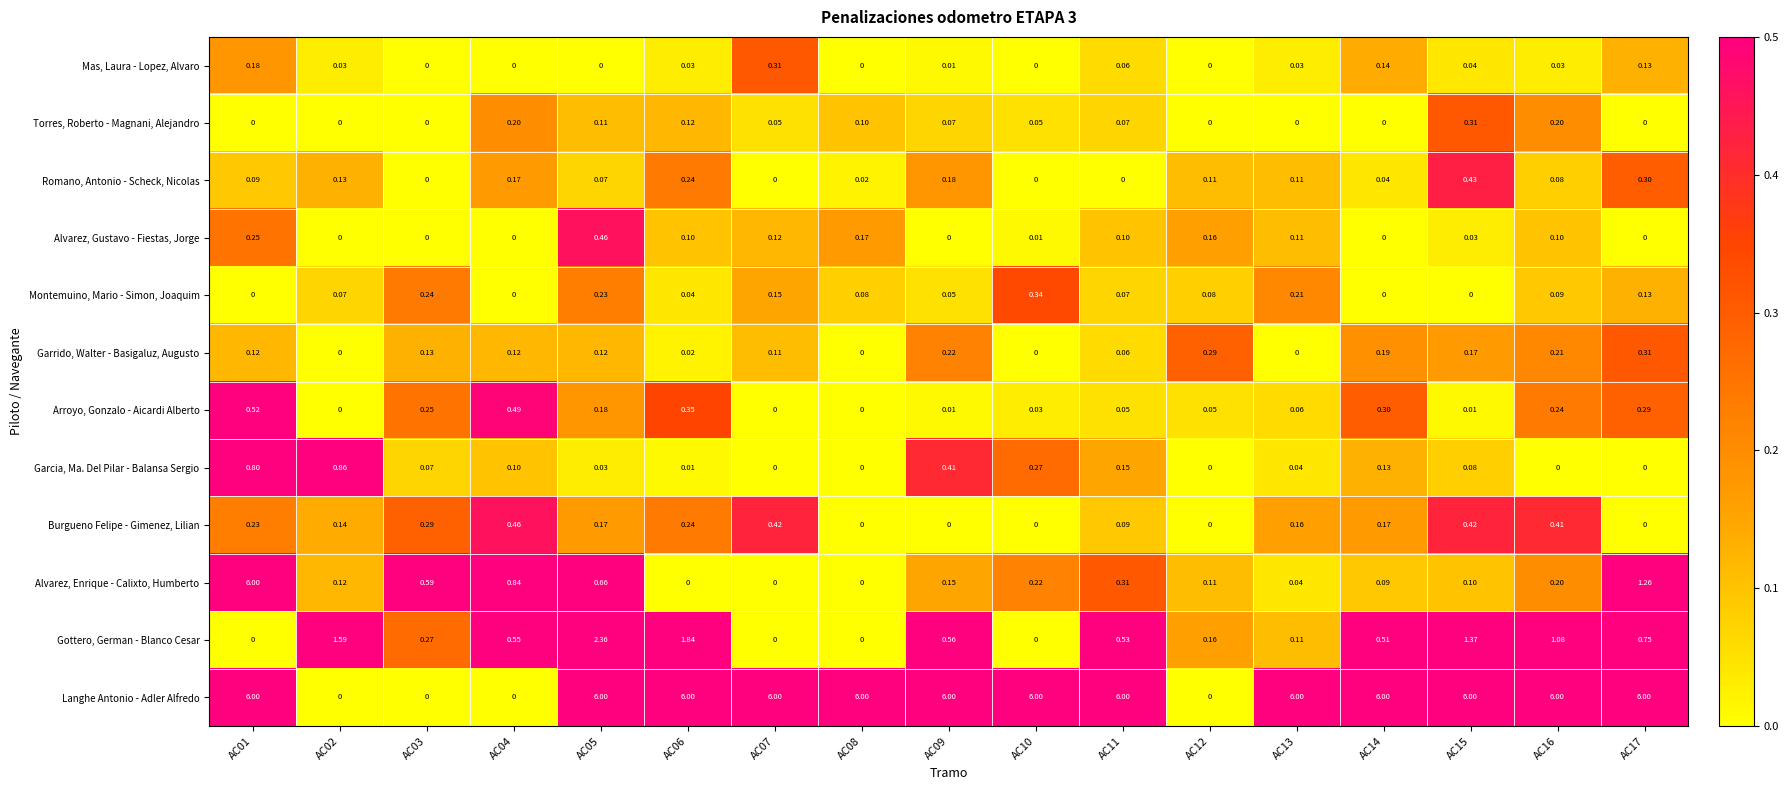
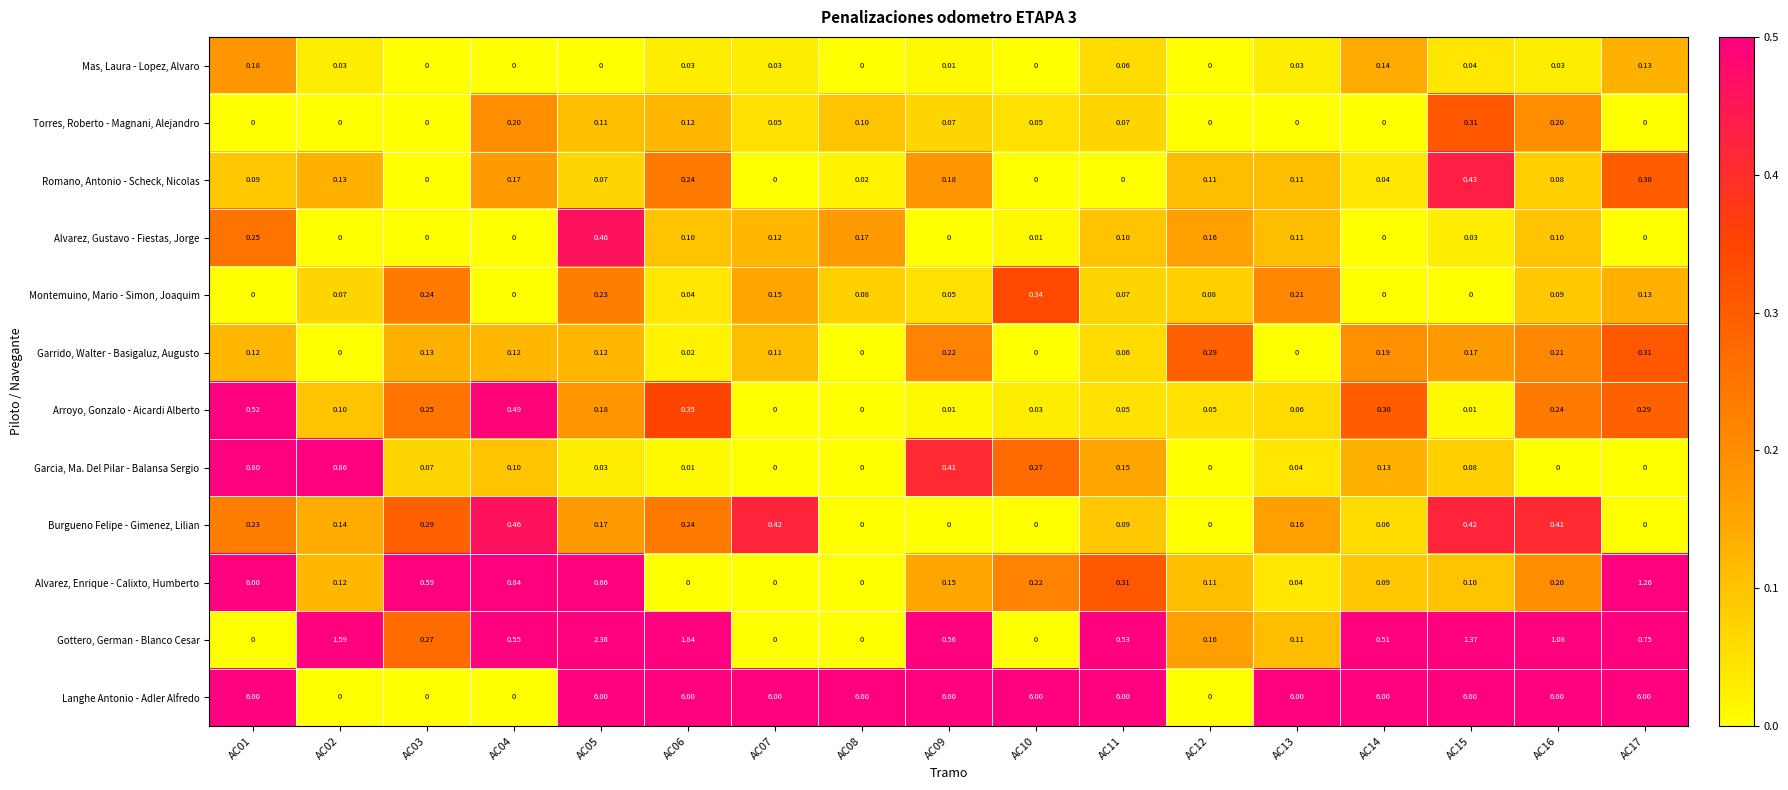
Mas, Laura - Lopez, Alvaro, AC07: 0.31 -> 0.03
Arroyo, Gonzalo - Aicardi Alberto, AC02: 0 -> 0.10
Burgueno Felipe - Gimenez, Lilian, AC14: 0.17 -> 0.06
